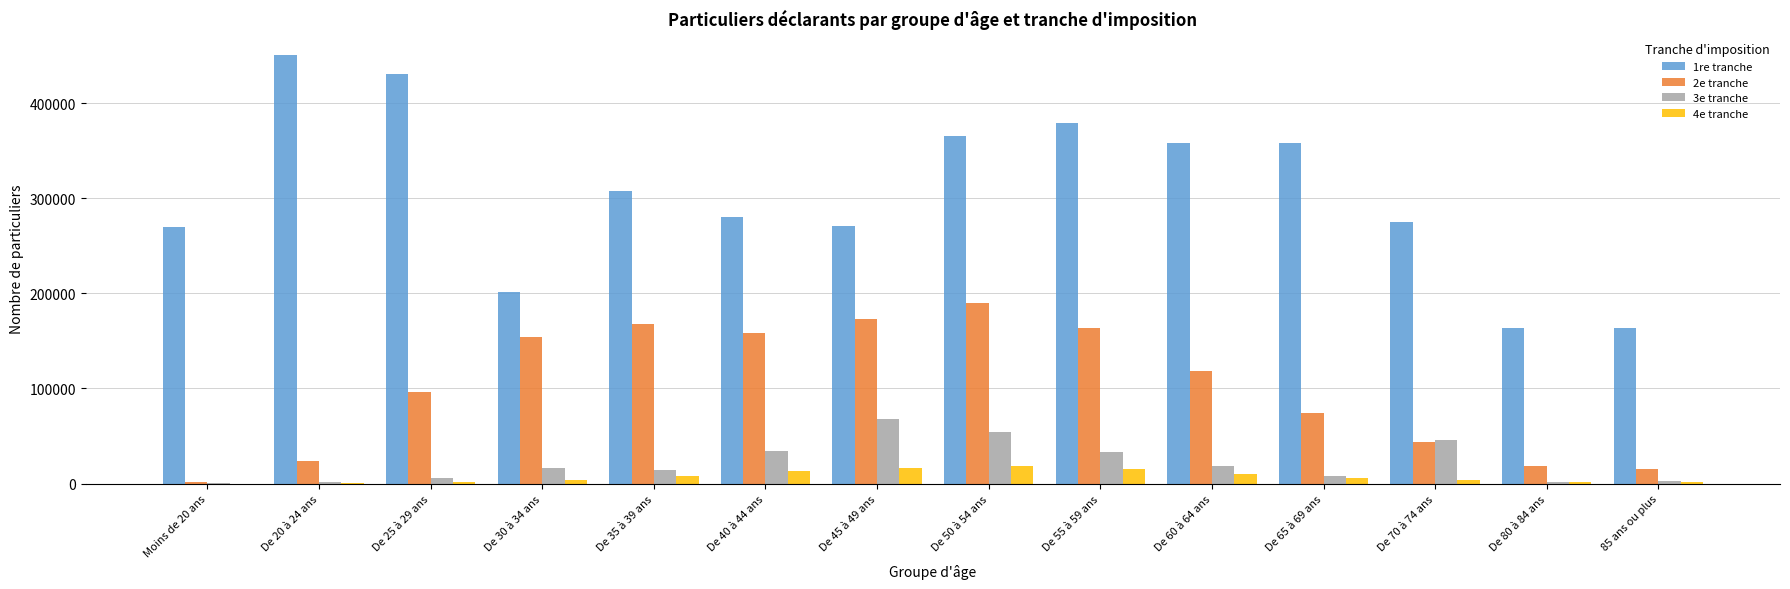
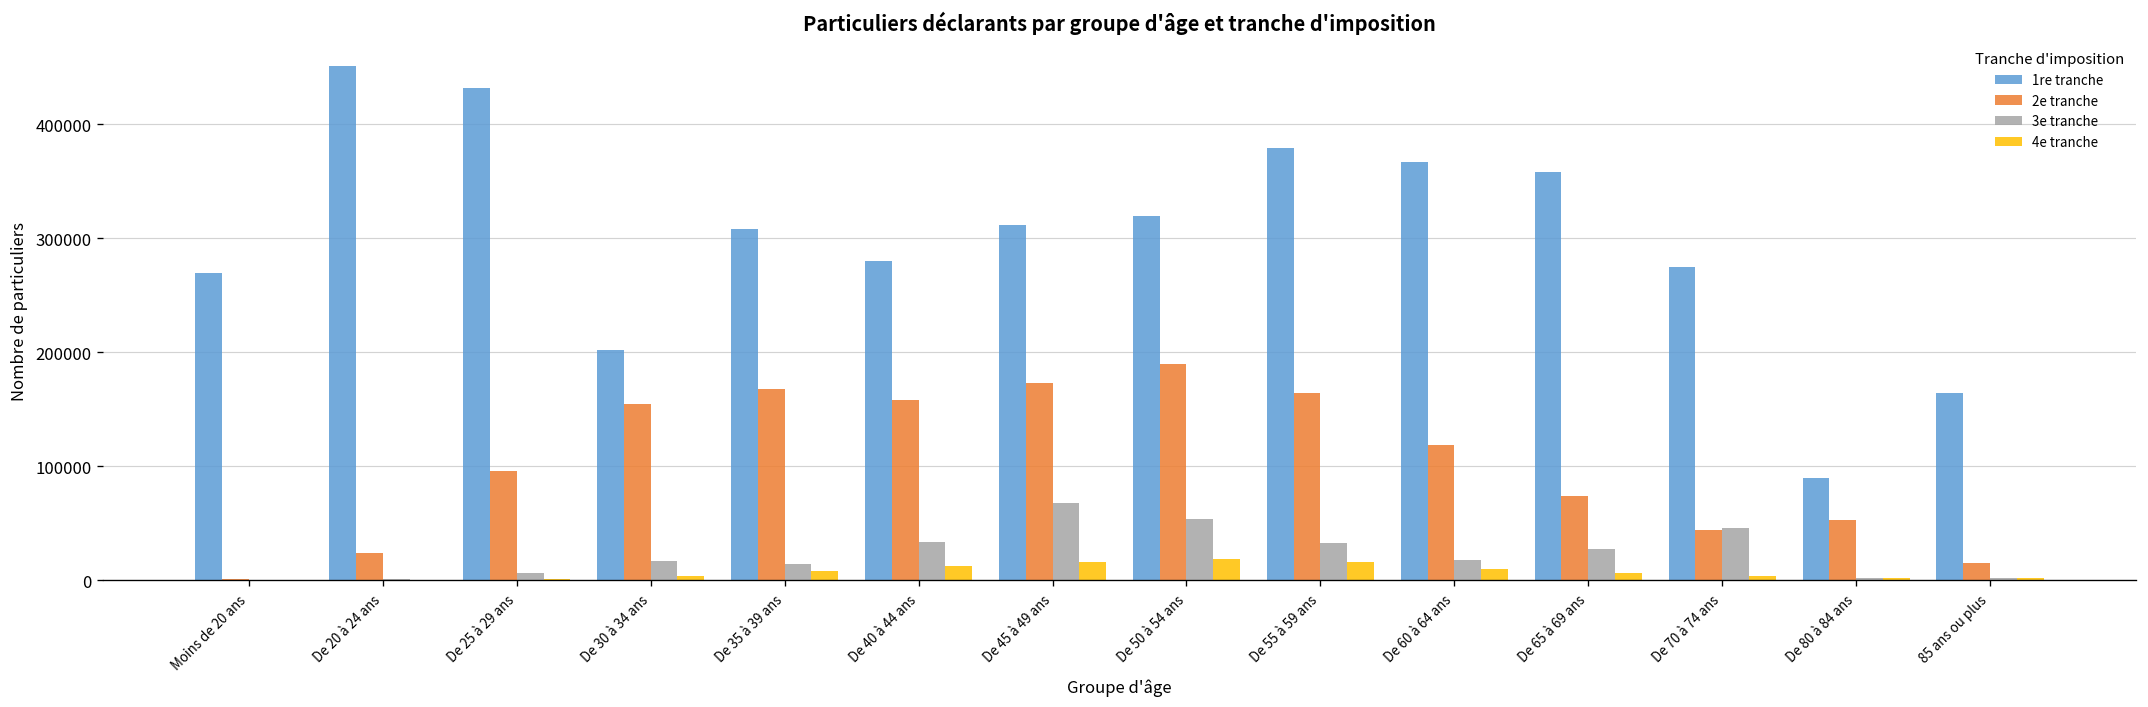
1re tranche, De 45 à 49 ans: 270000 -> 310000
1re tranche, De 50 à 54 ans: 370000 -> 320000
1re tranche, De 60 à 64 ans: 360000 -> 370000
3e tranche, De 65 à 69 ans: 10000 -> 30000
1re tranche, De 80 à 84 ans: 160000 -> 90000
2e tranche, De 80 à 84 ans: 20000 -> 50000
